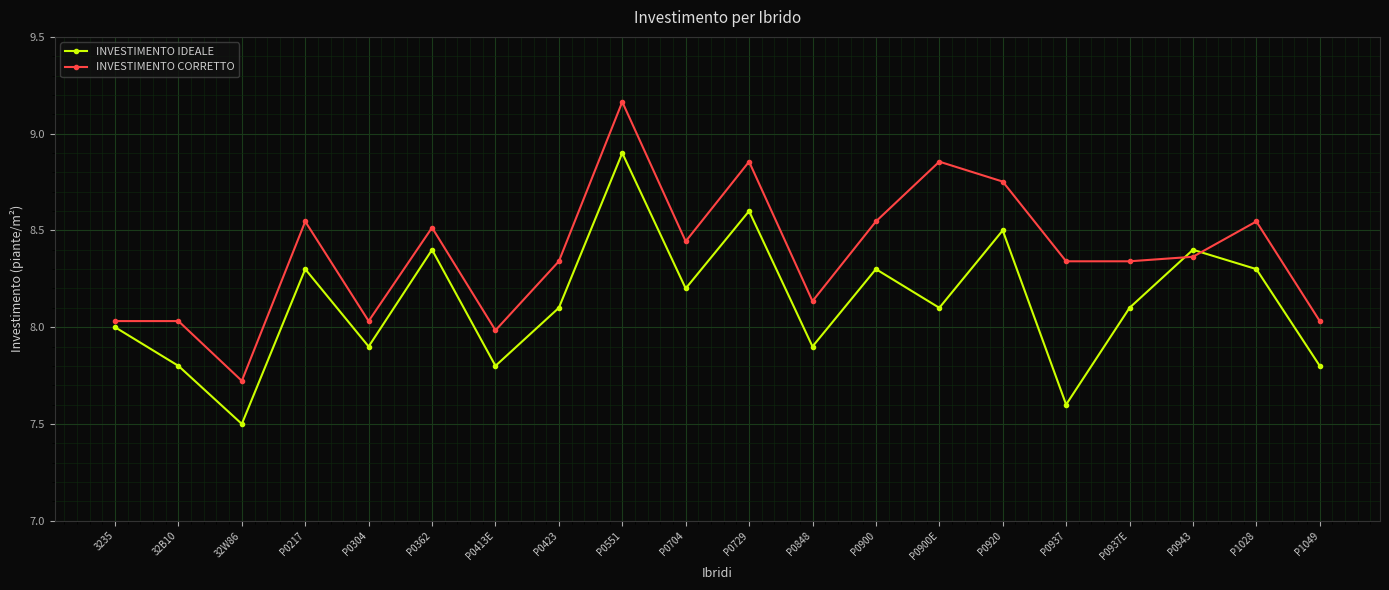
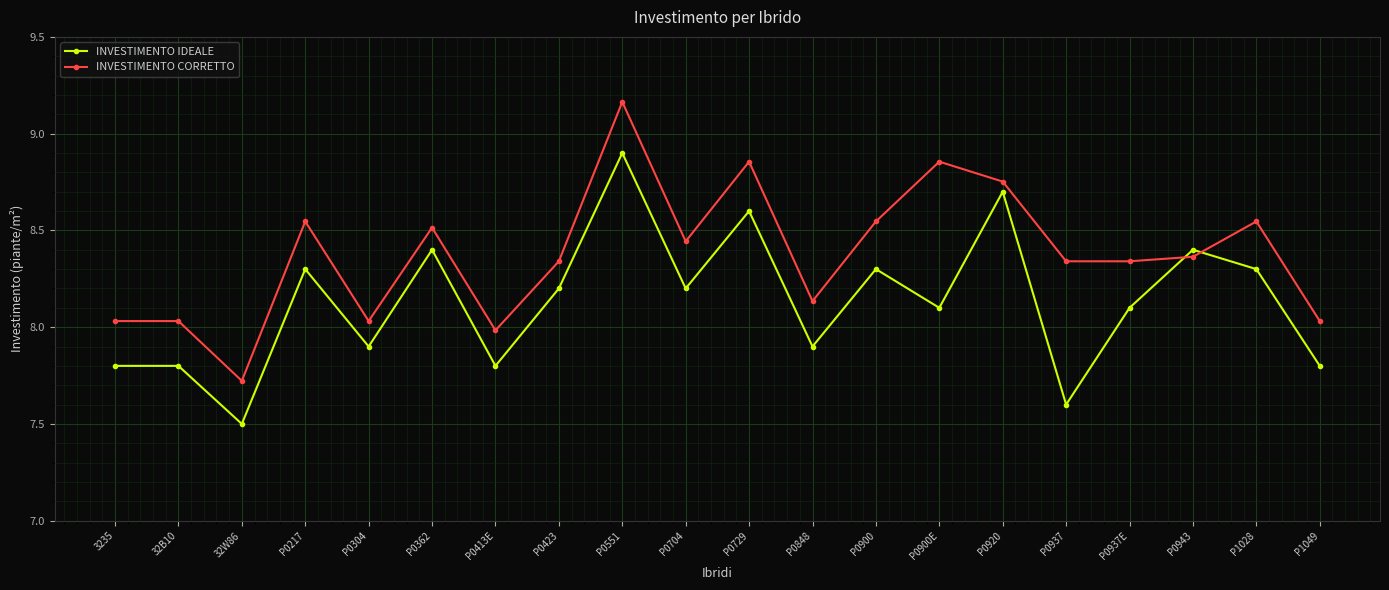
INVESTIMENTO IDEALE, 3235: 8.0 -> 7.8
INVESTIMENTO IDEALE, P0423: 8.1 -> 8.2
INVESTIMENTO IDEALE, P0920: 8.5 -> 8.7
